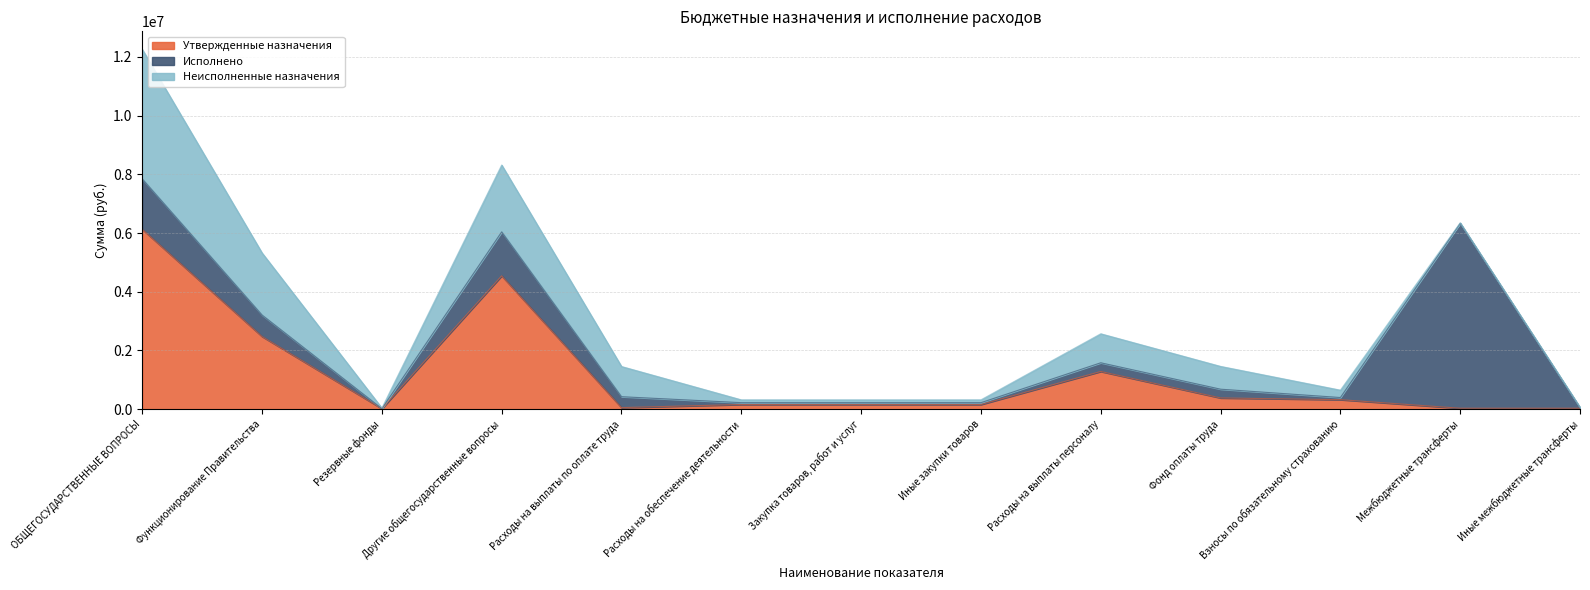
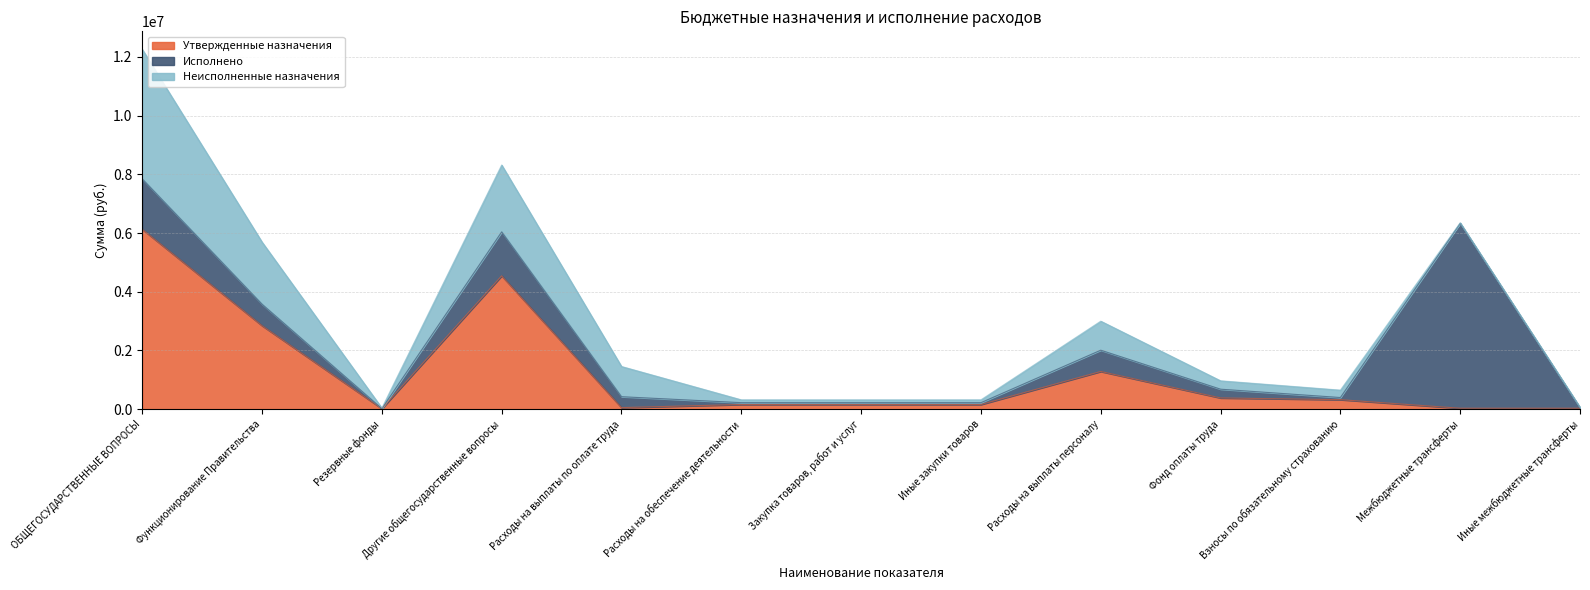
Утвержденные назначения, Функционирование Правительства: 2500000 -> 2800000
Исполнено, Расходы на выплаты персоналу: 300000 -> 700000
Неисполненные назначения, Фонд оплаты труда: 800000 -> 300000
